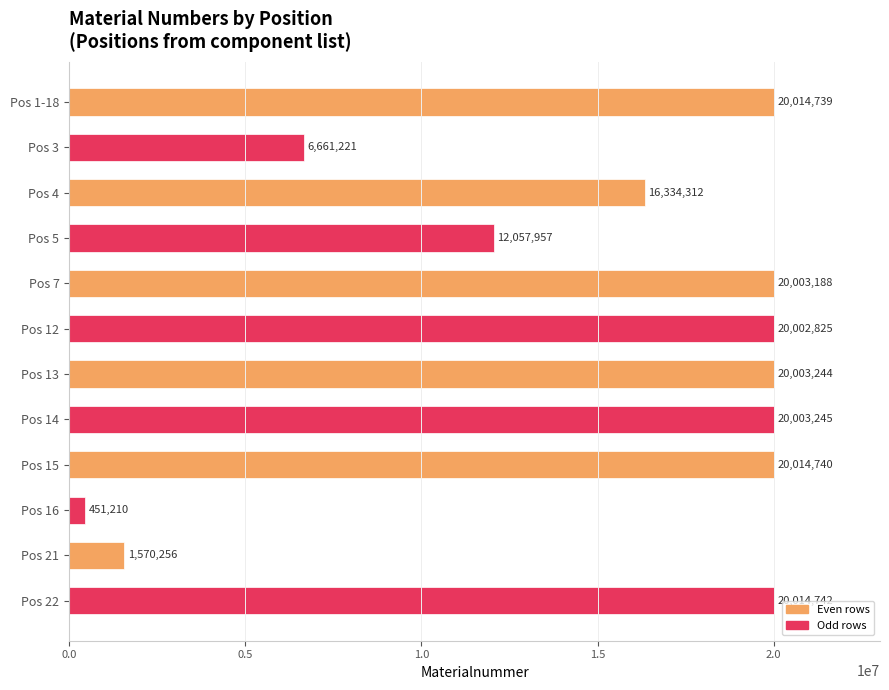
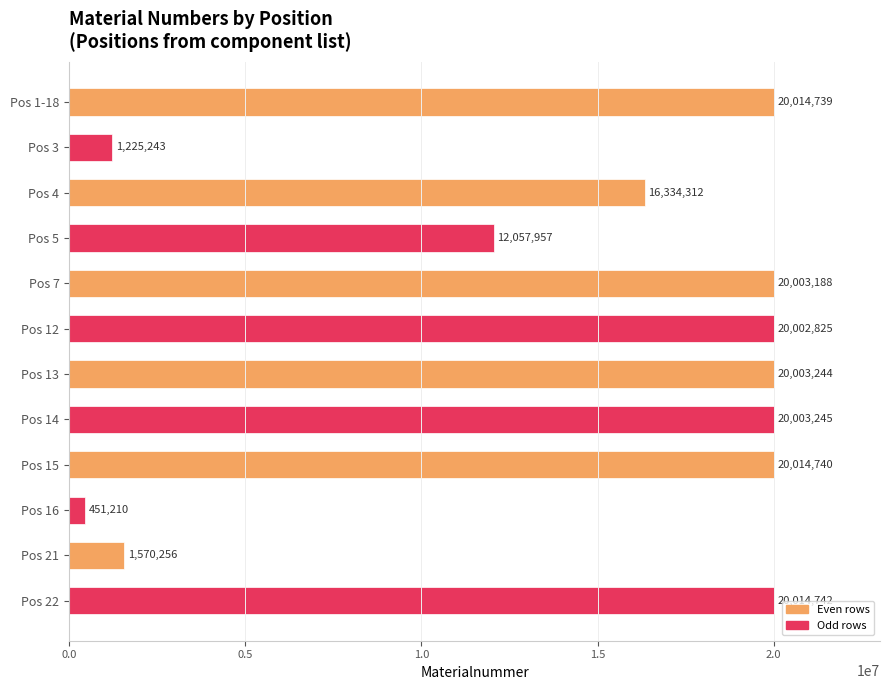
Pos 3: 6,661,221 -> 1,225,243
